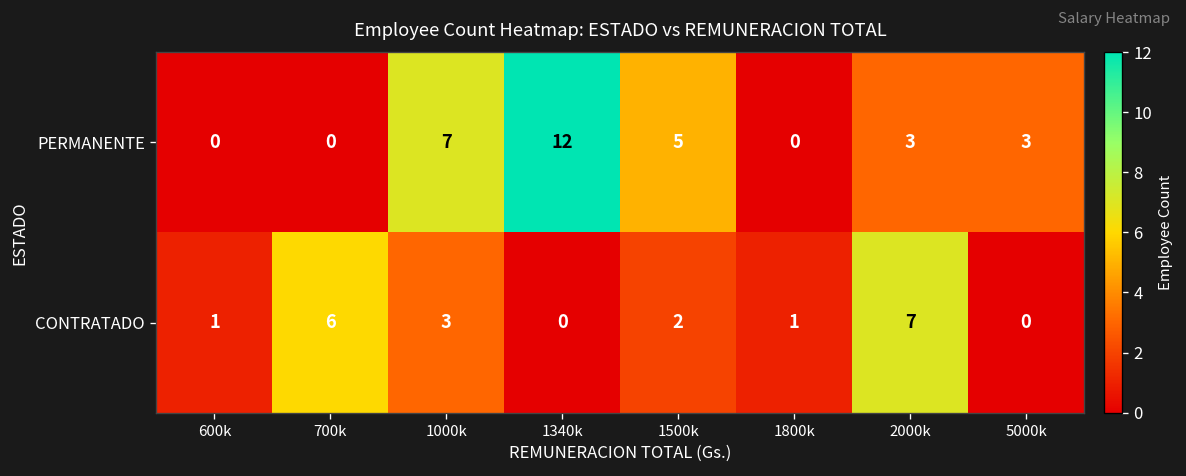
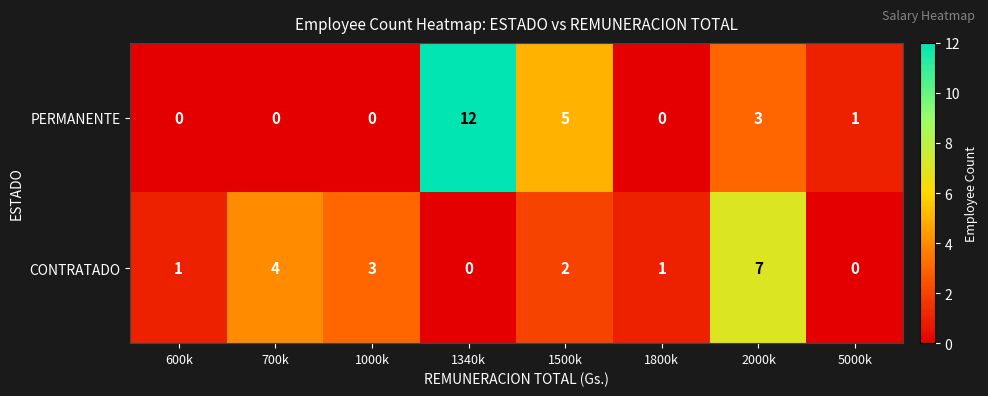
PERMANENTE, 1000k: 7 -> 0
PERMANENTE, 5000k: 3 -> 1
CONTRATADO, 700k: 6 -> 4
